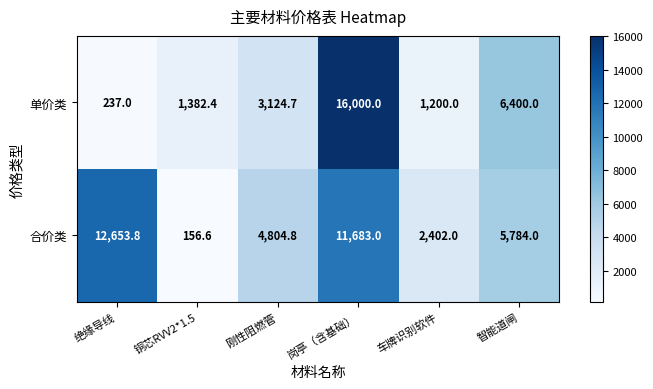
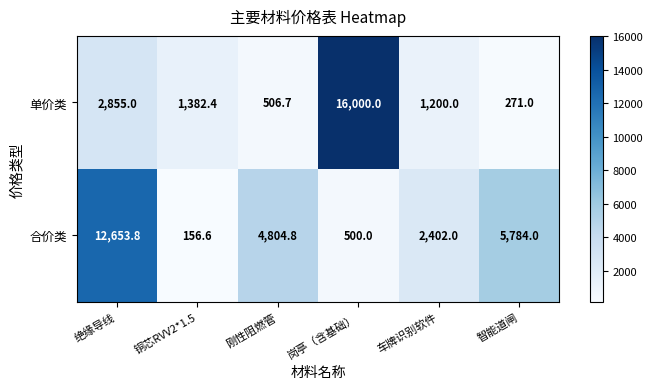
单价类, 绝缘导线: 237.0 -> 2,855.0
单价类, 刚性阻燃管: 3,124.7 -> 506.7
单价类, 智能道闸: 6,400.0 -> 271.0
合价类, 岗亭（含基础）: 11,683.0 -> 500.0
